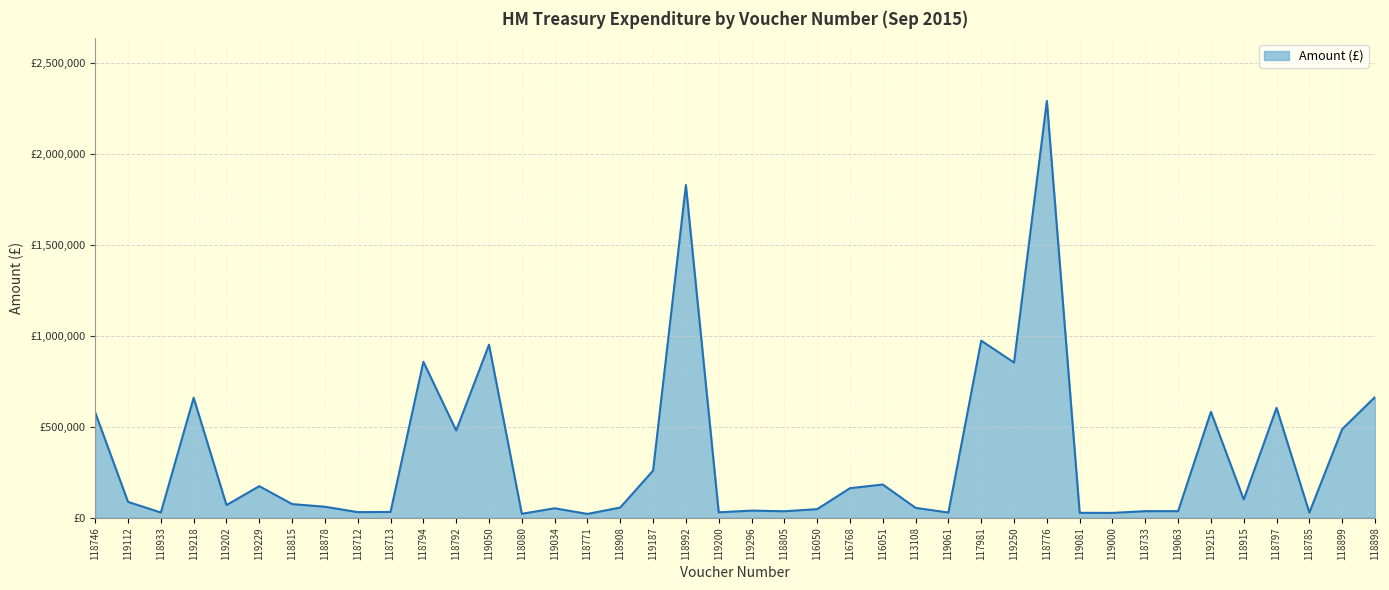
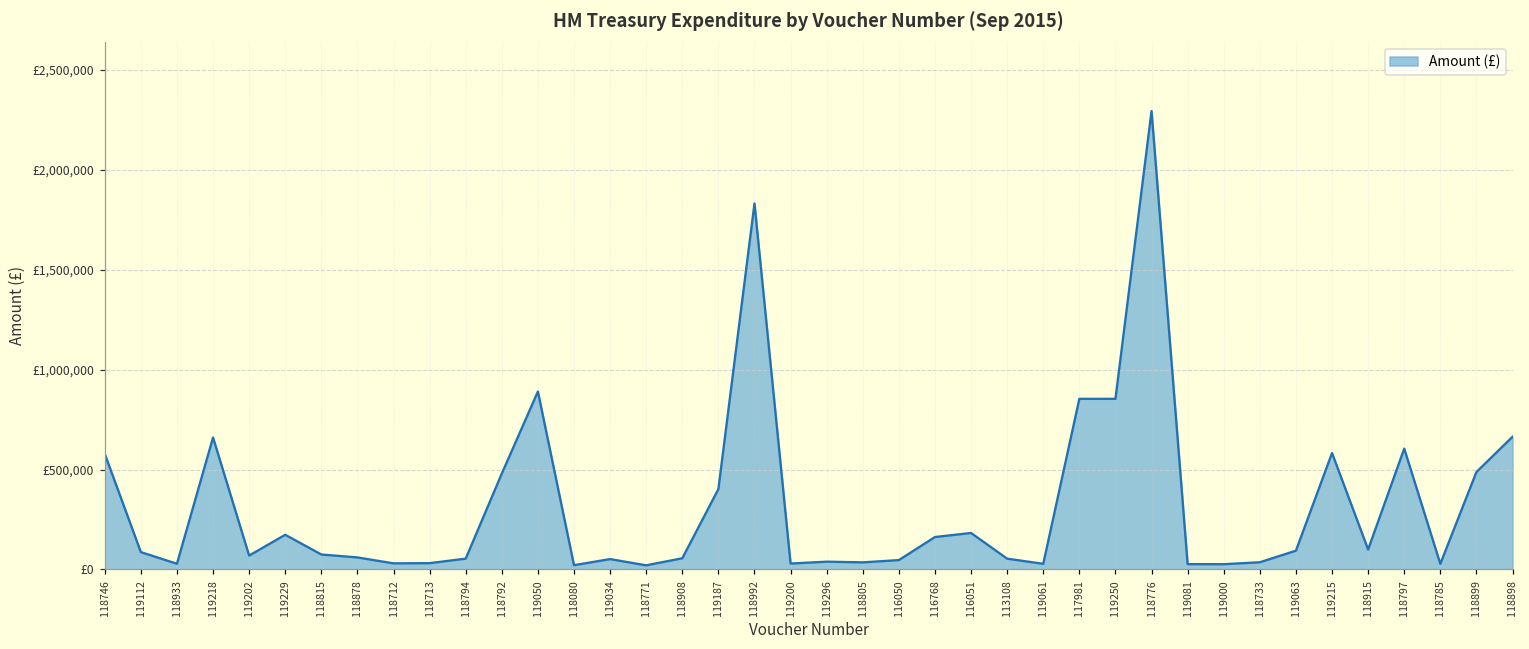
118794: £860,000 -> £50,000
119050: £950,000 -> £890,000
119187: £260,000 -> £400,000
117981: £970,000 -> £850,000
119063: £40,000 -> £90,000
